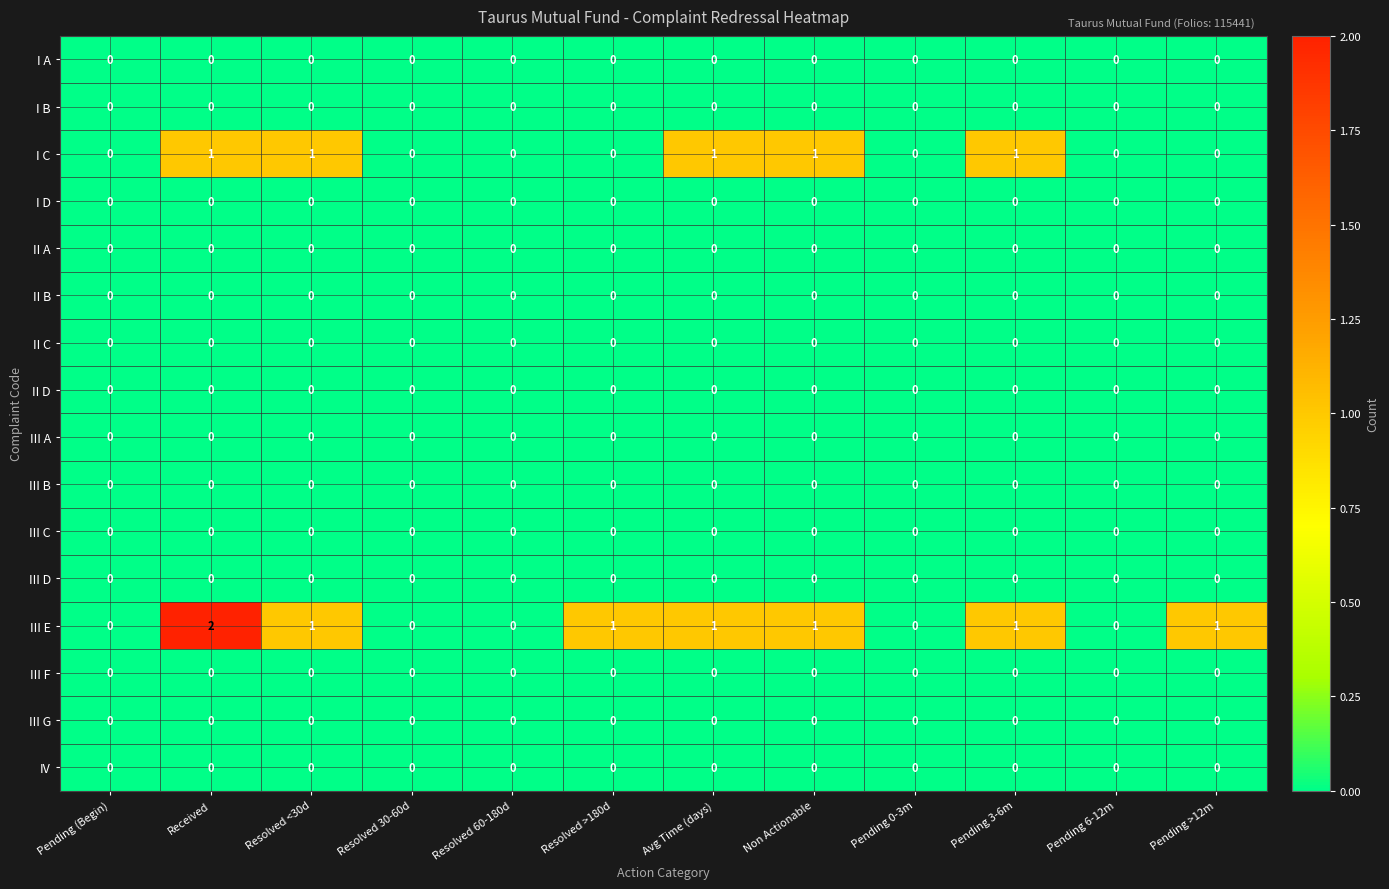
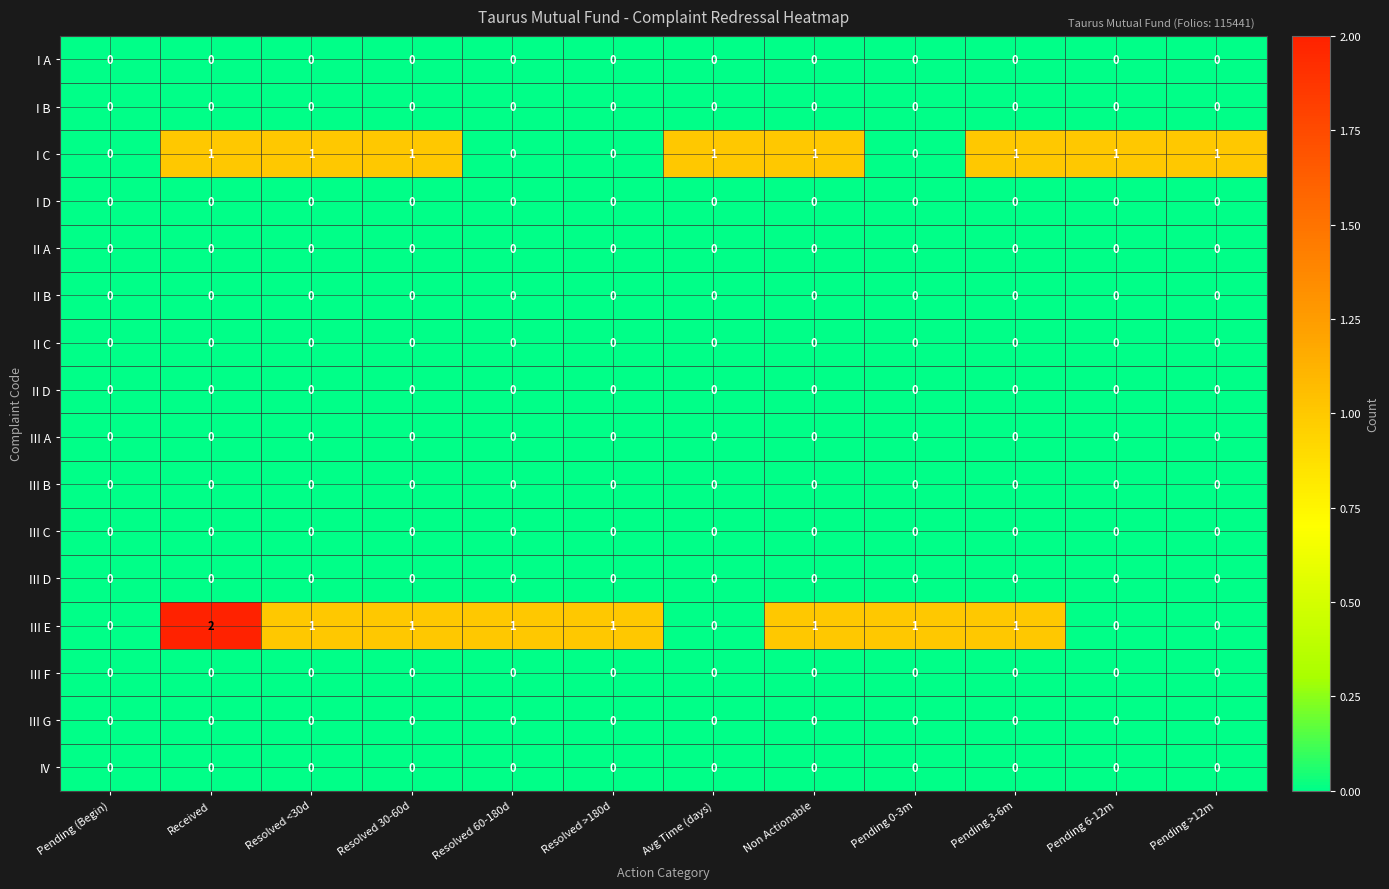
I C, Resolved 30-60d: 0 -> 1
I C, Pending 6-12m: 0 -> 1
I C, Pending >12m: 0 -> 1
III E, Resolved 30-60d: 0 -> 1
III E, Resolved 60-180d: 0 -> 1
III E, Avg Time (days): 1 -> 0
III E, Pending 0-3m: 0 -> 1
III E, Pending >12m: 1 -> 0
